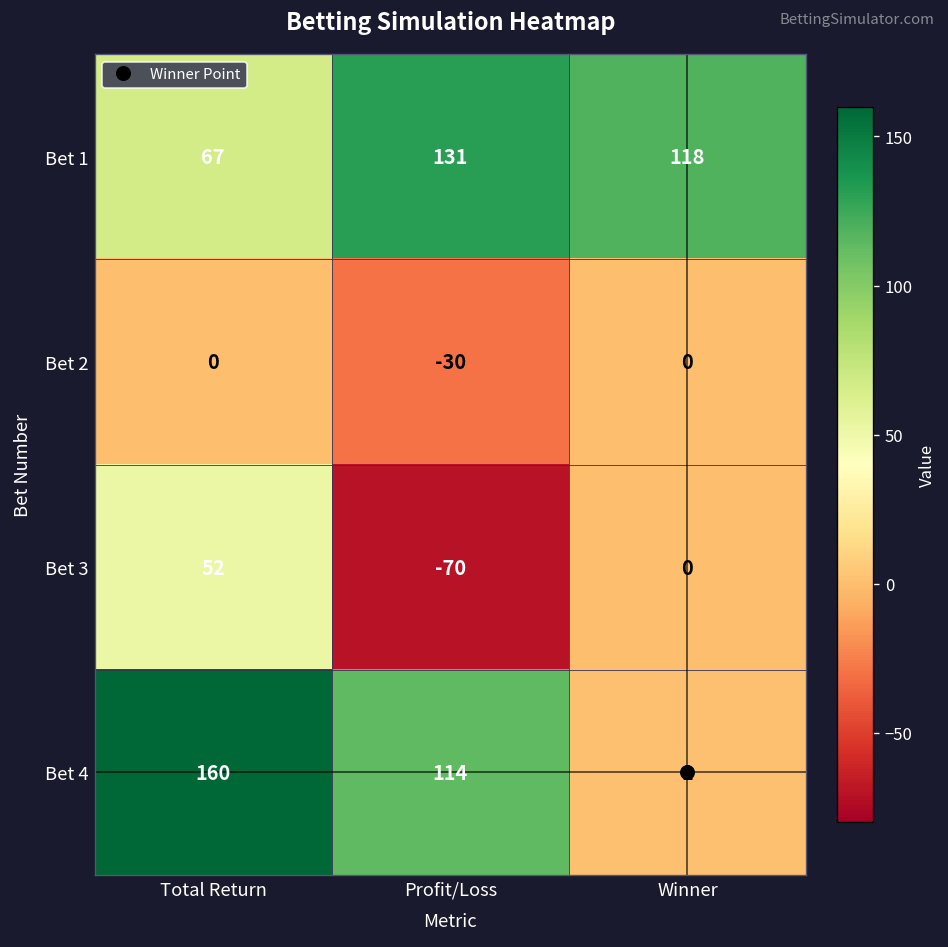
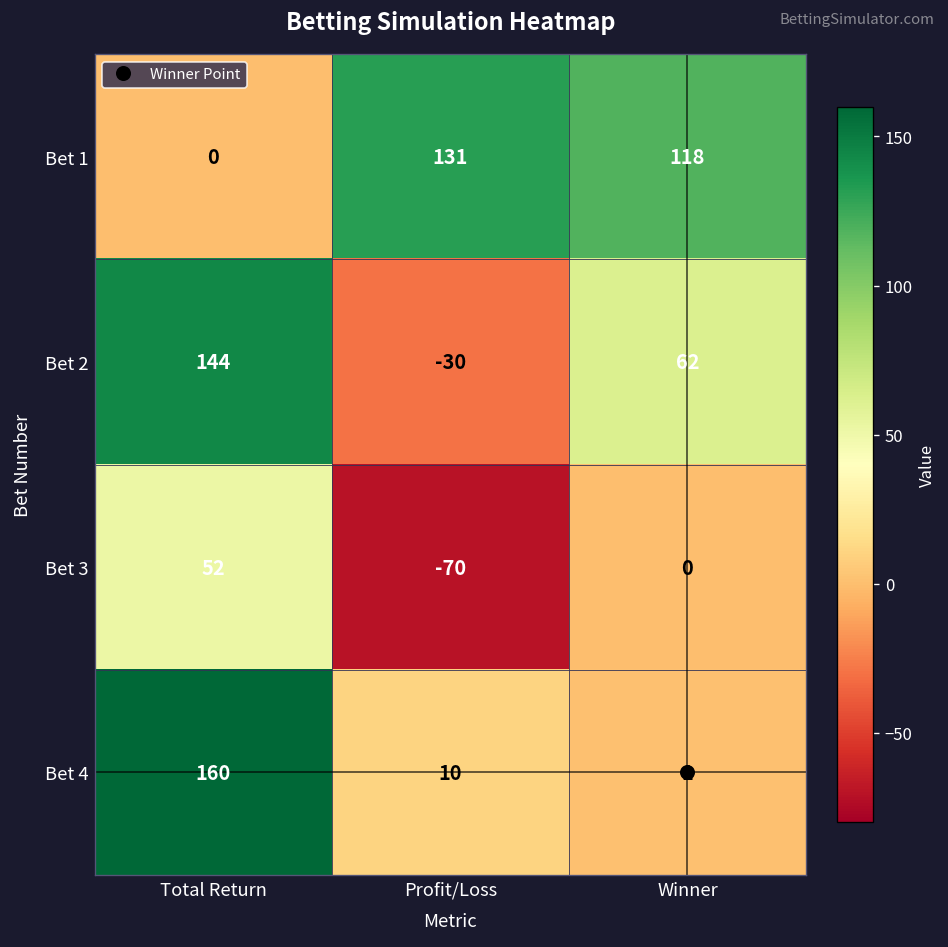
Bet 1, Total Return: 67 -> 0
Bet 2, Total Return: 0 -> 144
Bet 2, Winner: 0 -> 62
Bet 4, Profit/Loss: 114 -> 10
